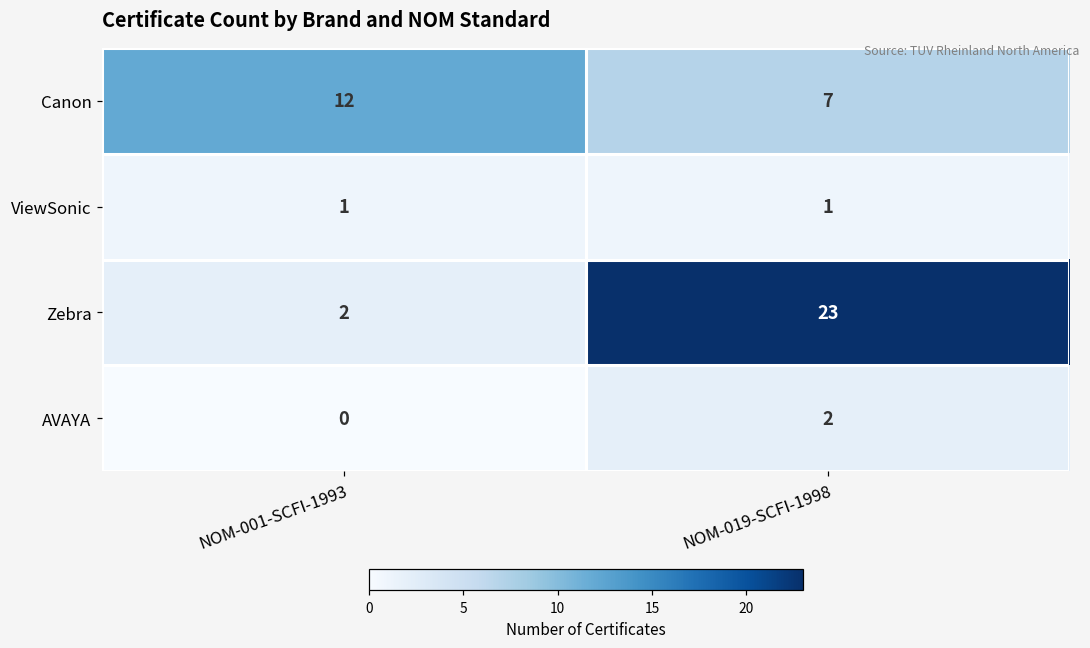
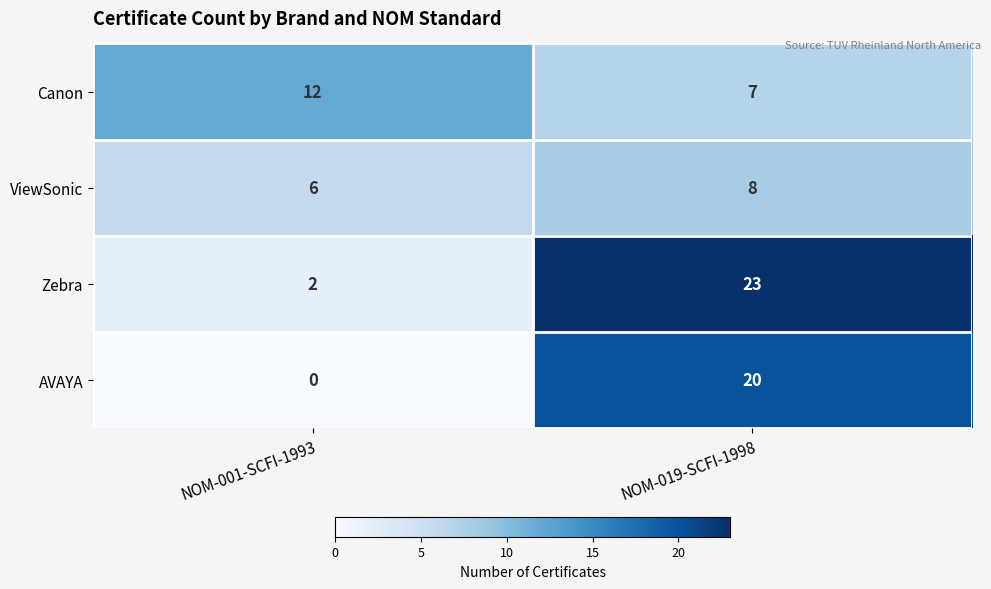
ViewSonic, NOM-001-SCFI-1993: 1 -> 6
ViewSonic, NOM-019-SCFI-1998: 1 -> 8
AVAYA, NOM-019-SCFI-1998: 2 -> 20
